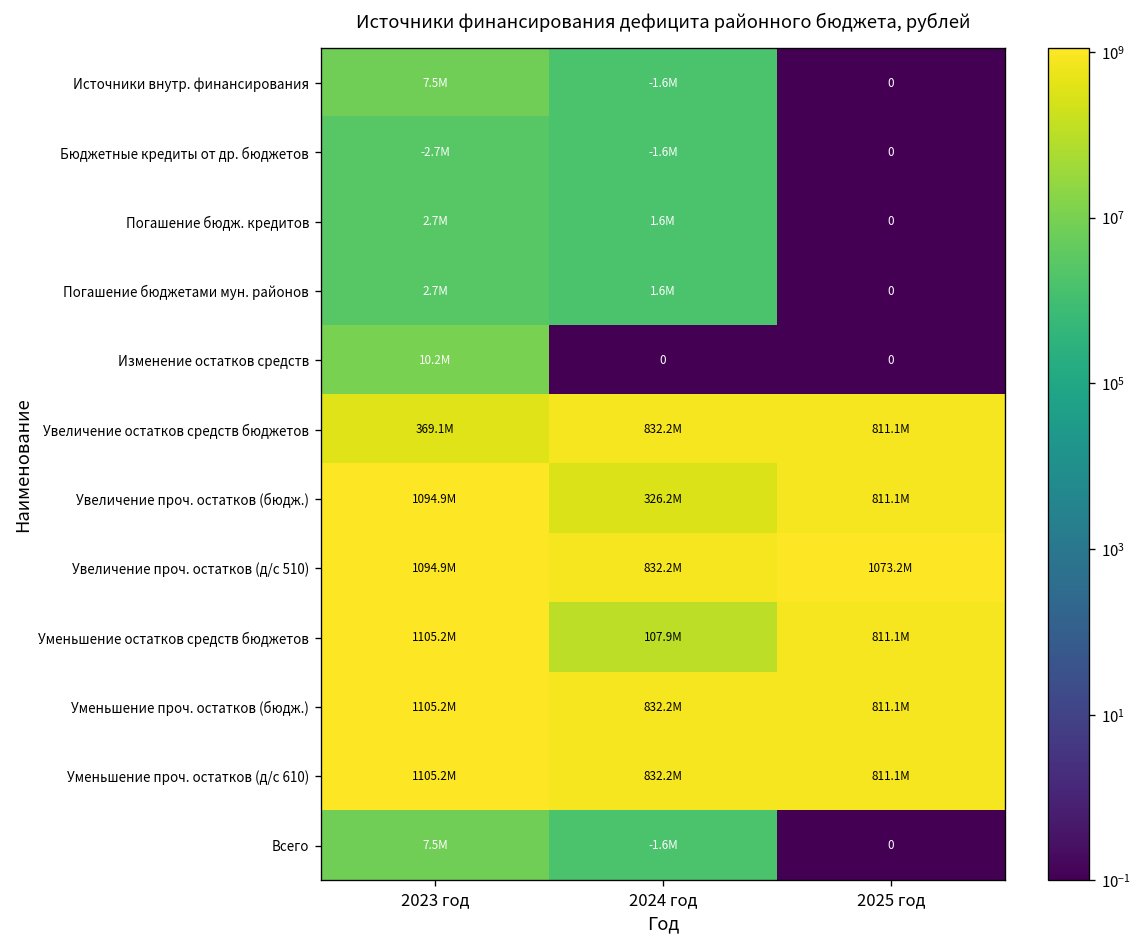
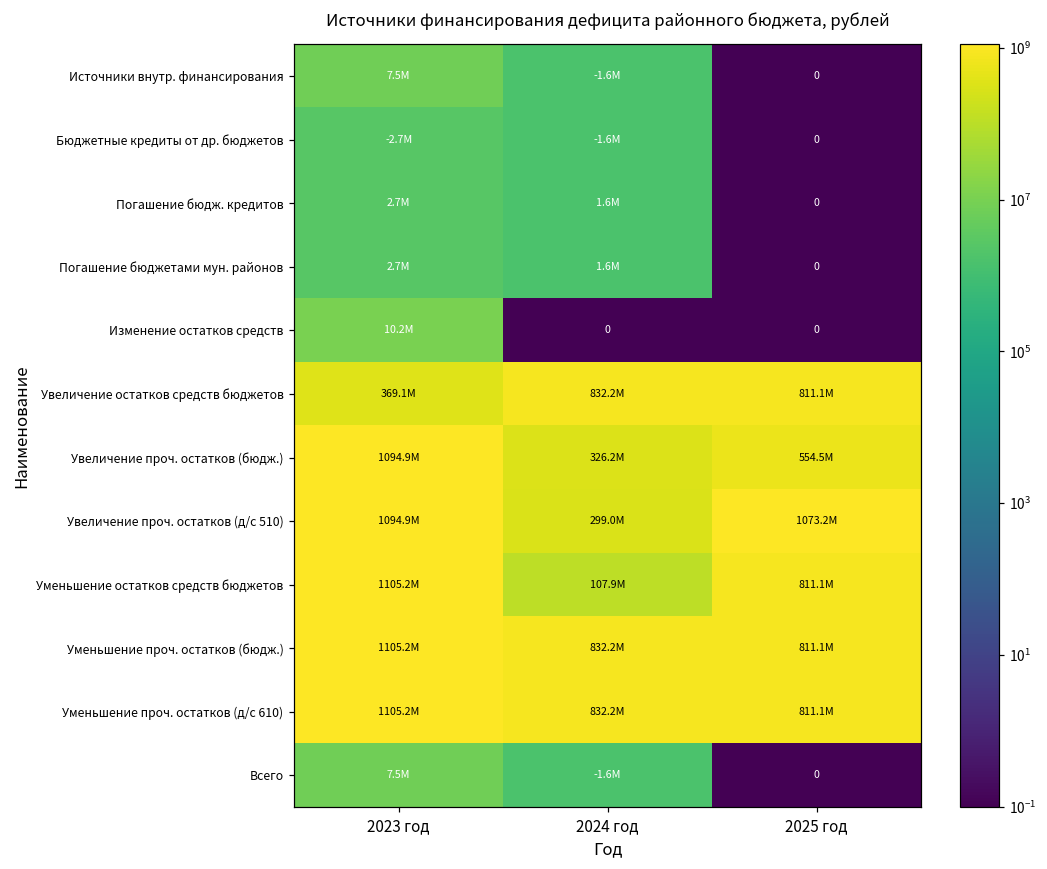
Увеличение проч. остатков (бюдж.), 2025 год: 811.1M -> 554.5M
Увеличение проч. остатков (д/с 510), 2024 год: 832.2M -> 299.0M
